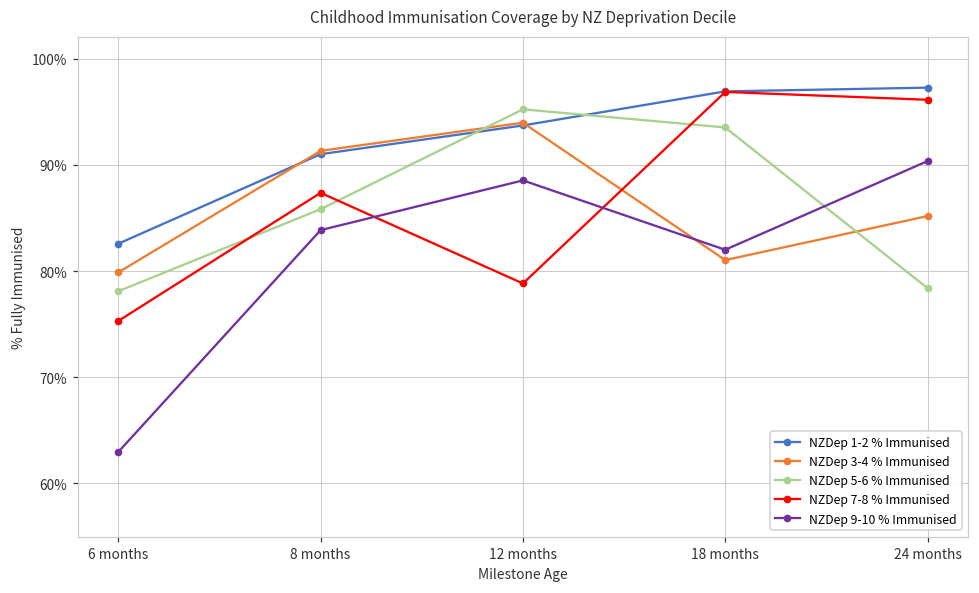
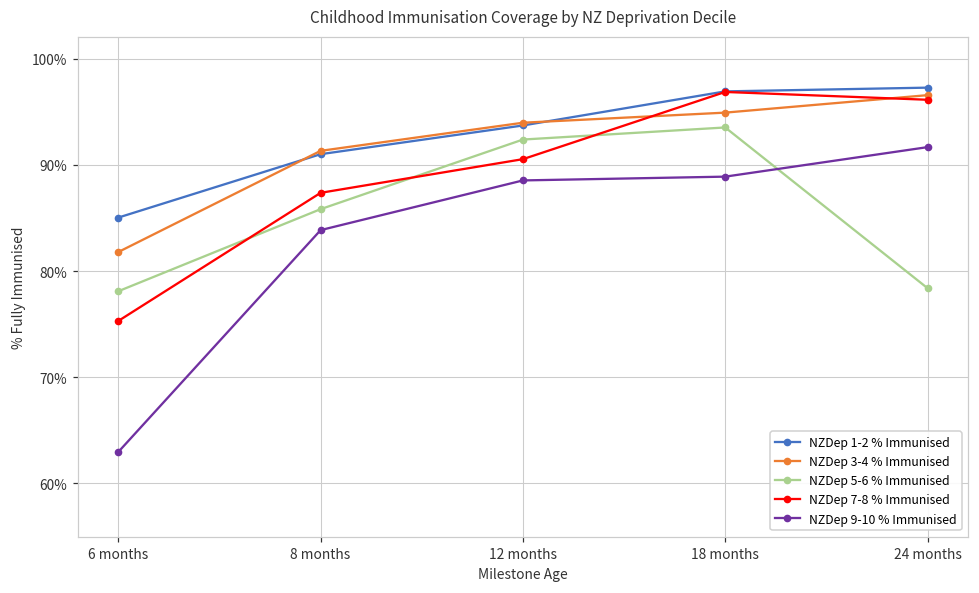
NZDep 1-2 % Immunised, 6 months: 83% -> 85%
NZDep 3-4 % Immunised, 6 months: 80% -> 82%
NZDep 5-6 % Immunised, 12 months: 95% -> 92%
NZDep 7-8 % Immunised, 12 months: 79% -> 91%
NZDep 3-4 % Immunised, 18 months: 81% -> 95%
NZDep 9-10 % Immunised, 18 months: 82% -> 89%
NZDep 3-4 % Immunised, 24 months: 85% -> 97%
NZDep 9-10 % Immunised, 24 months: 90% -> 92%
